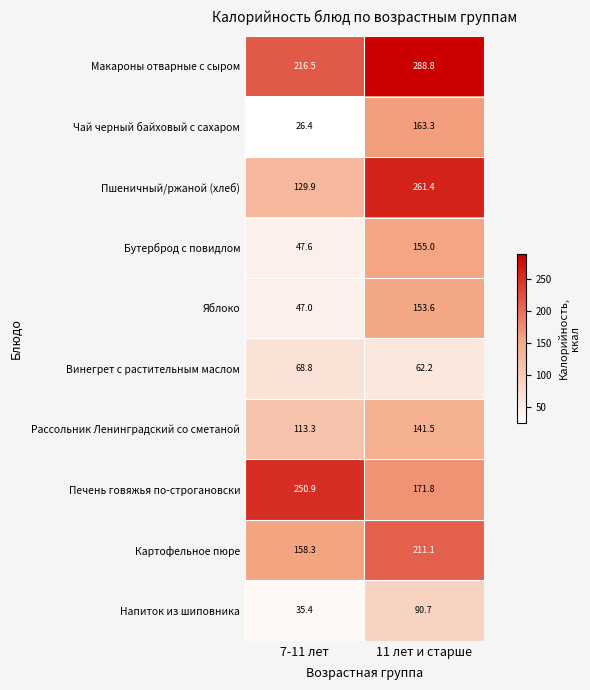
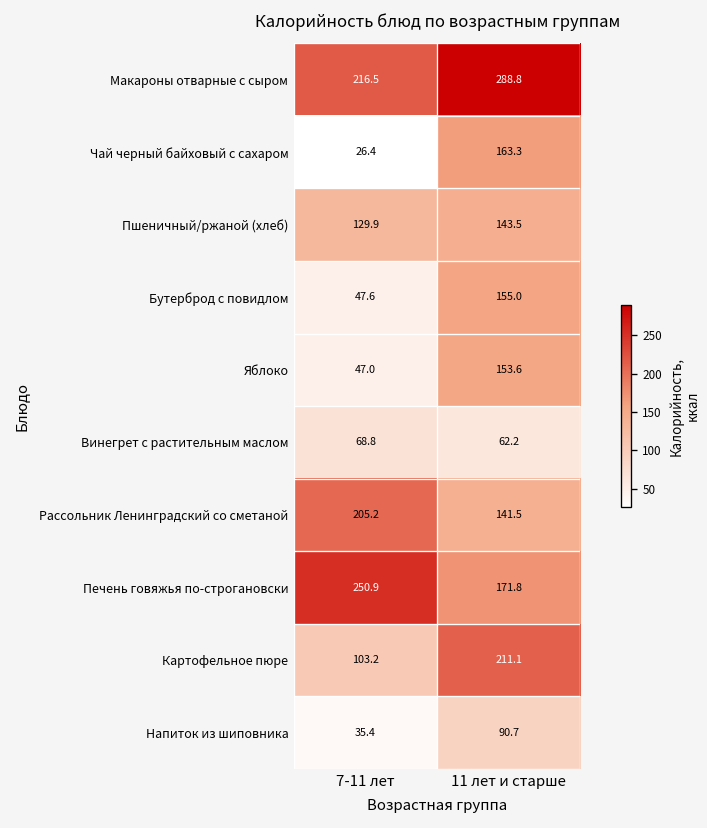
Пшеничный/ржаной (хлеб), 11 лет и старше: 261.4 -> 143.5
Рассольник Ленинградский со сметаной, 7-11 лет: 113.3 -> 205.2
Картофельное пюре, 7-11 лет: 158.3 -> 103.2
